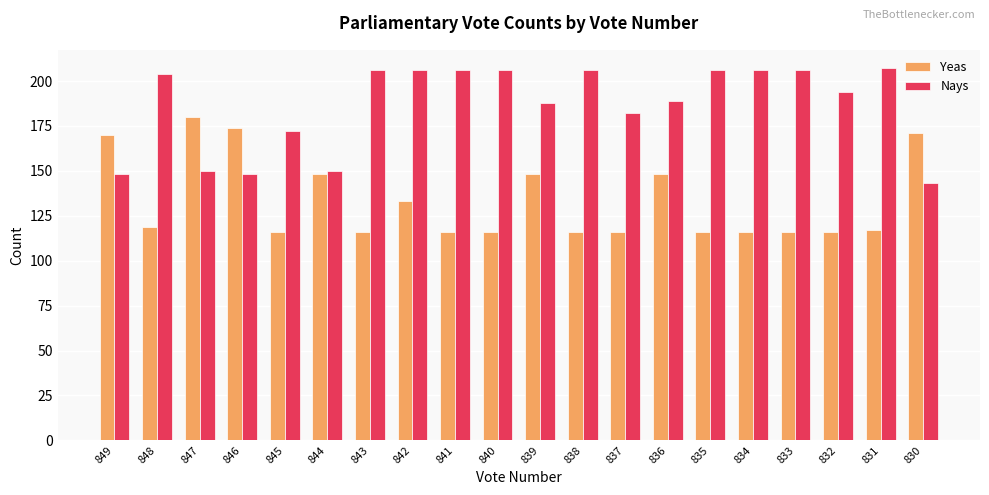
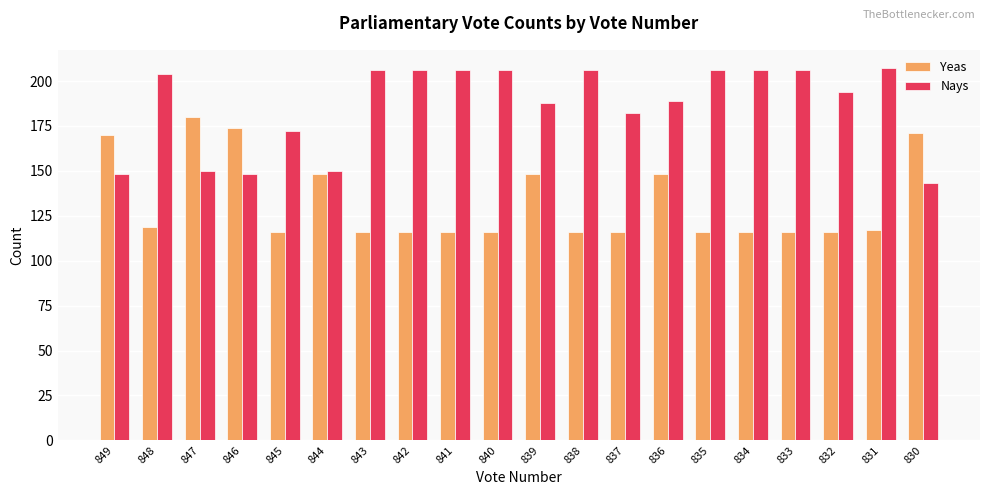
Yeas, 842: 133 -> 116
